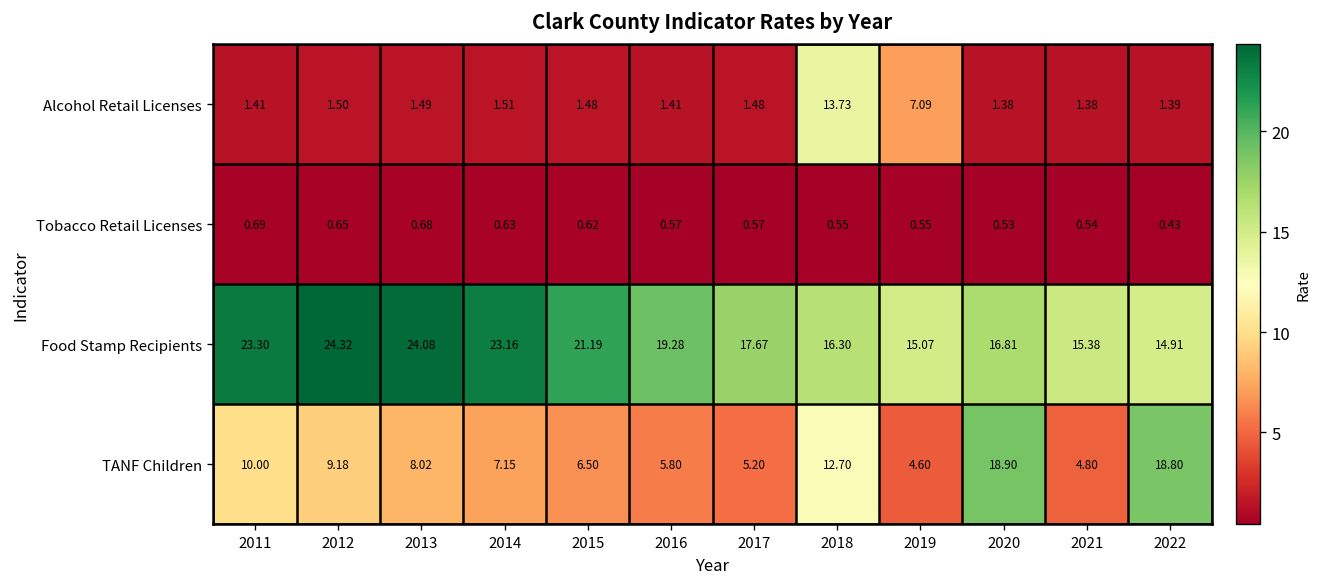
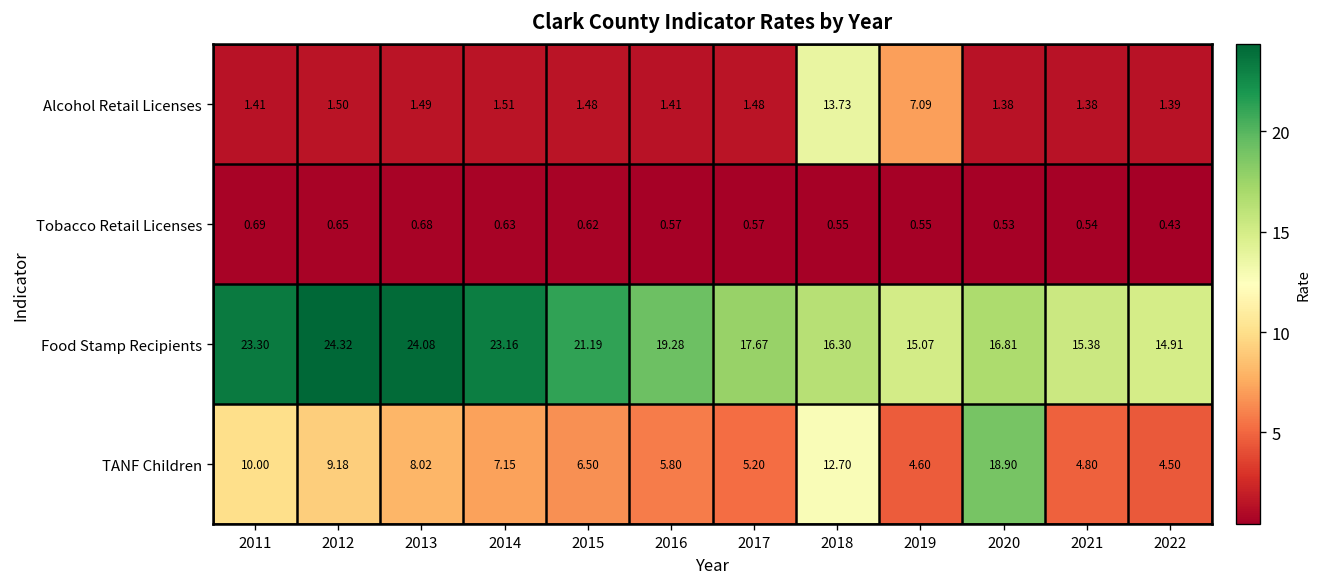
TANF Children, 2022: 18.80 -> 4.50
